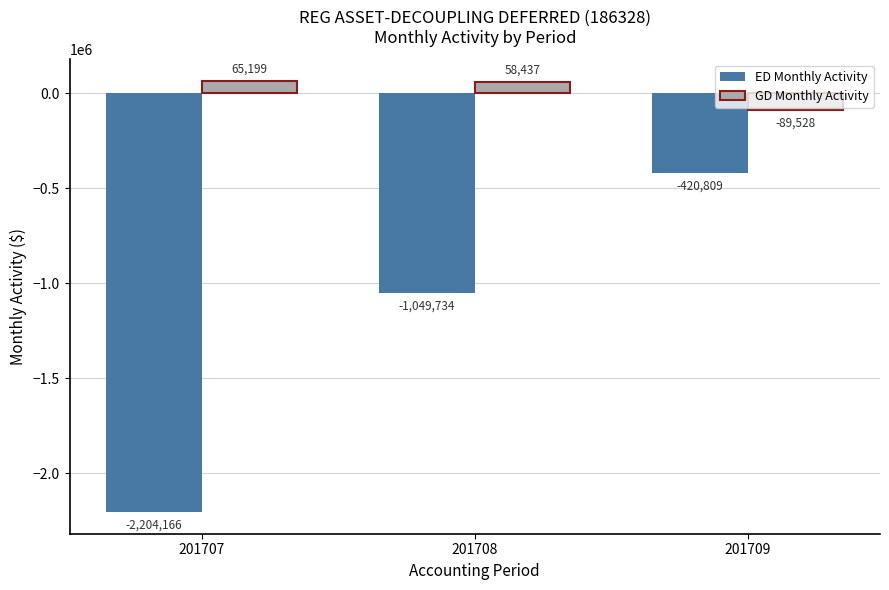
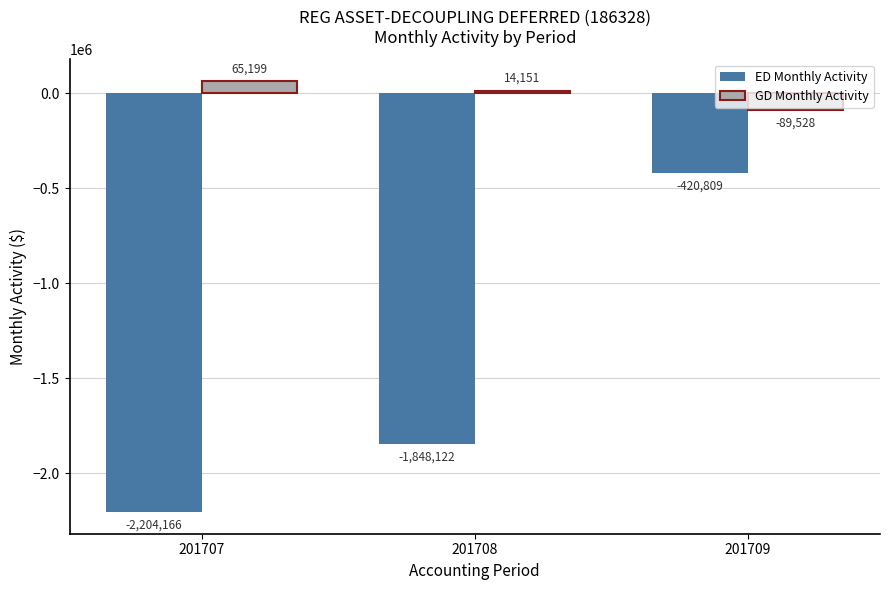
ED Monthly Activity, 201708: -1,049,734 -> -1,848,122
GD Monthly Activity, 201708: 58,437 -> 14,151
